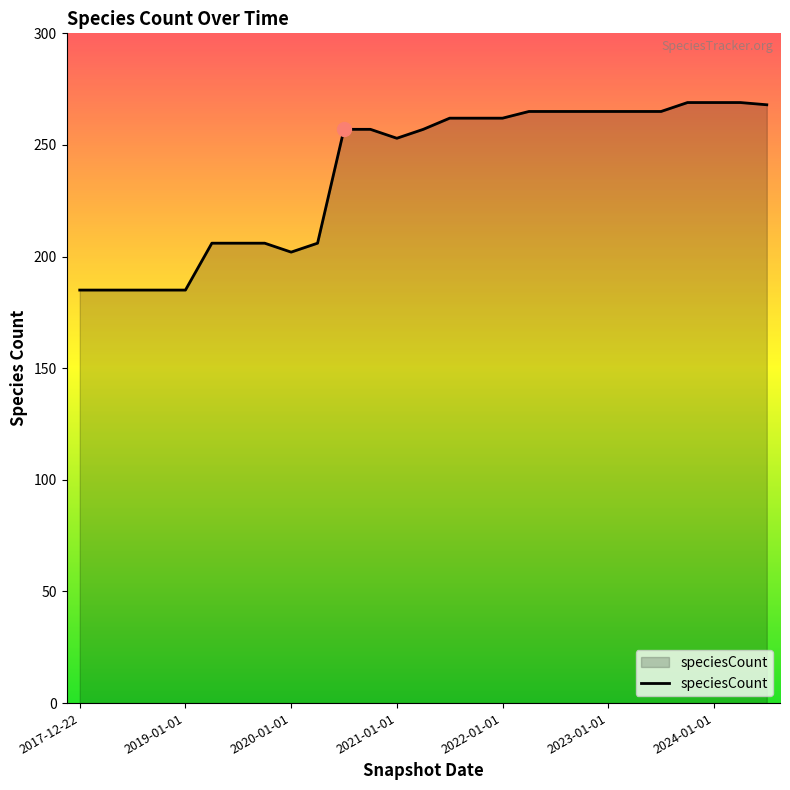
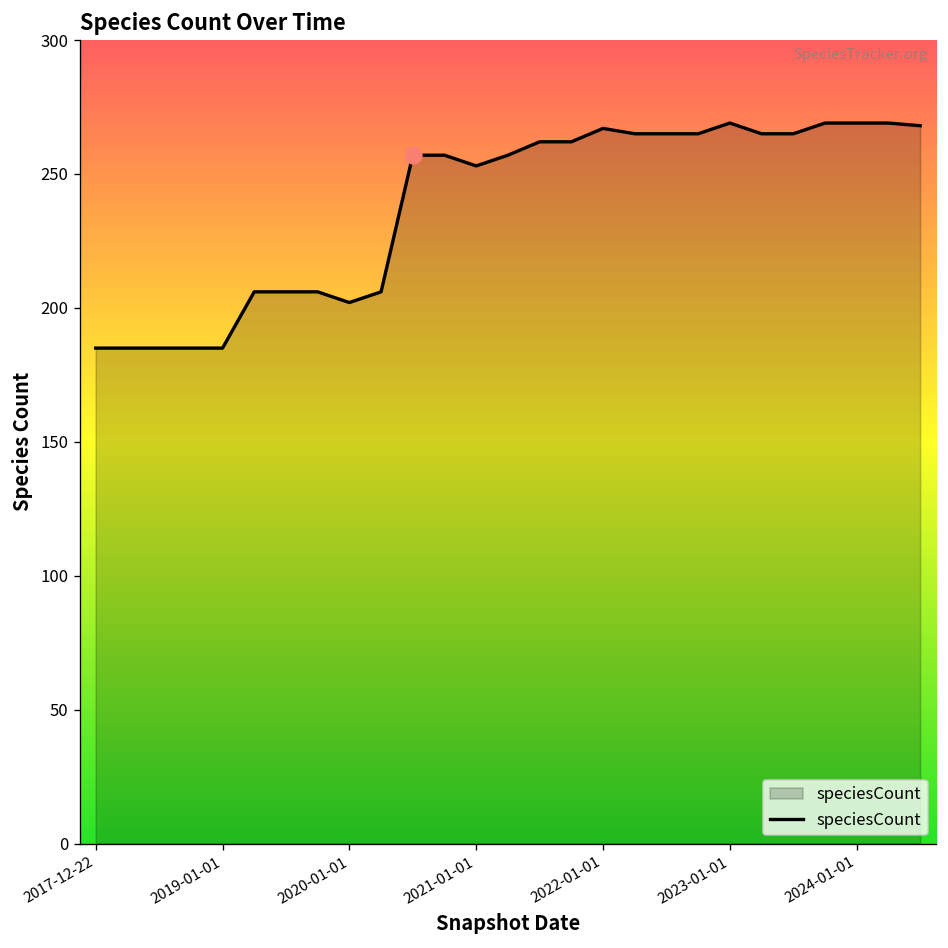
speciesCount, 2022-01-01: 262 -> 267
speciesCount, 2023-01-01: 265 -> 269
